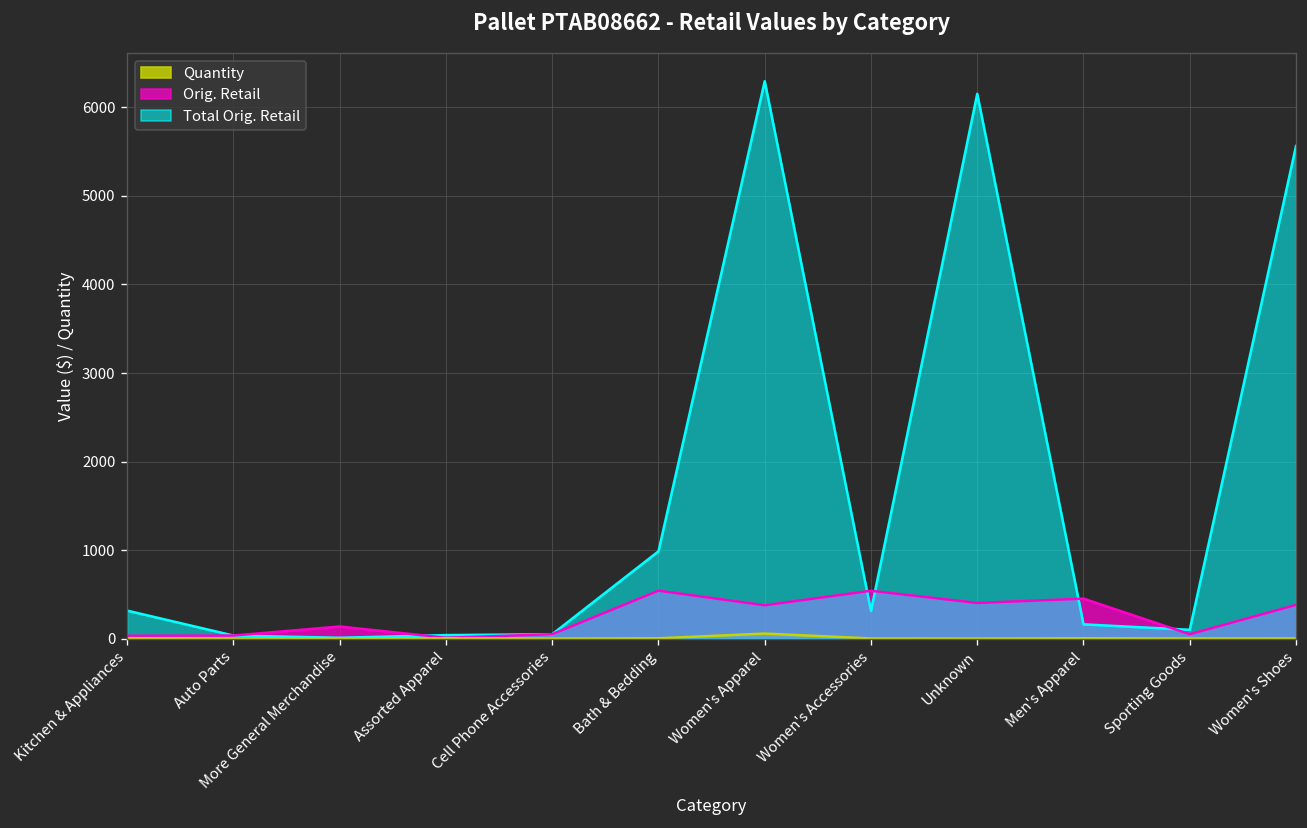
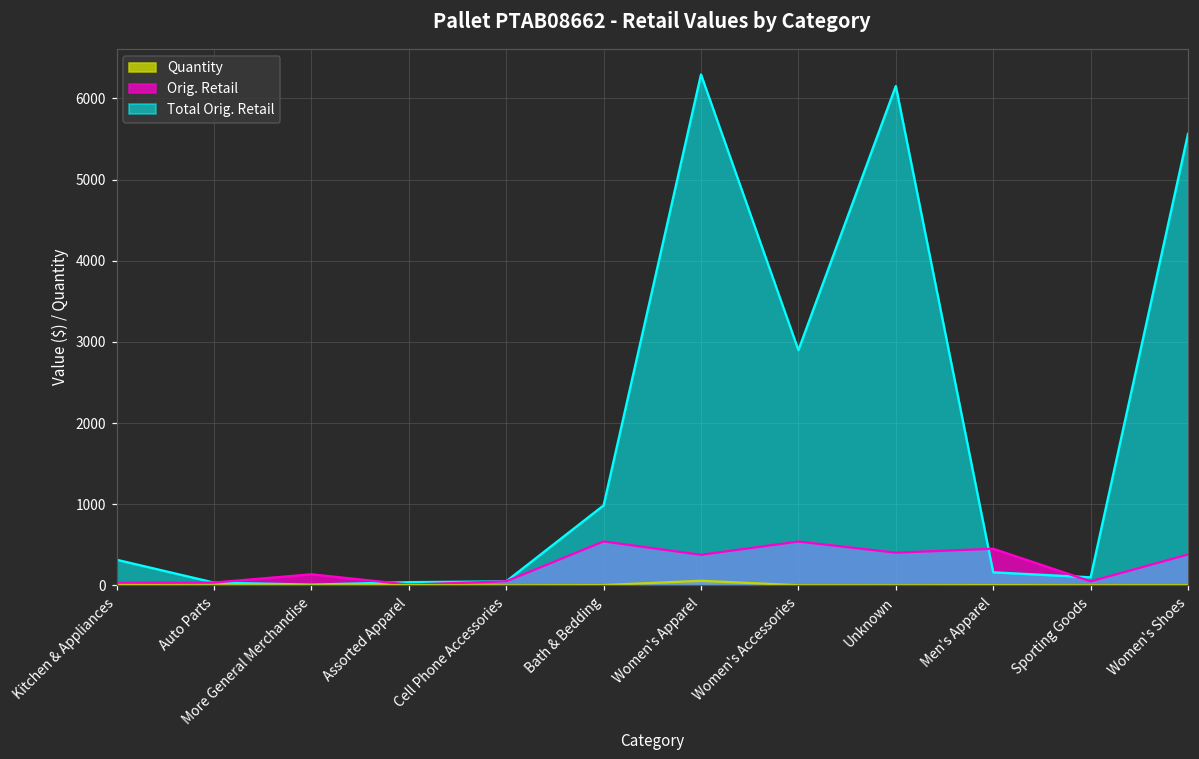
Total Orig. Retail, Women's Accessories: 300 -> 2900
